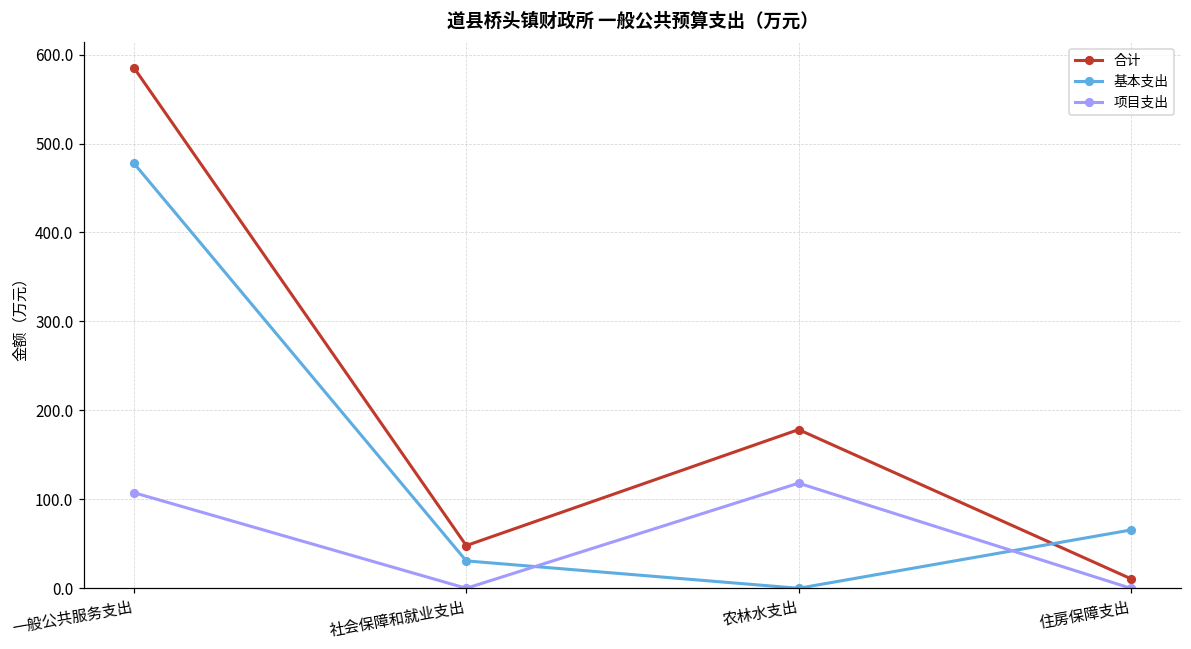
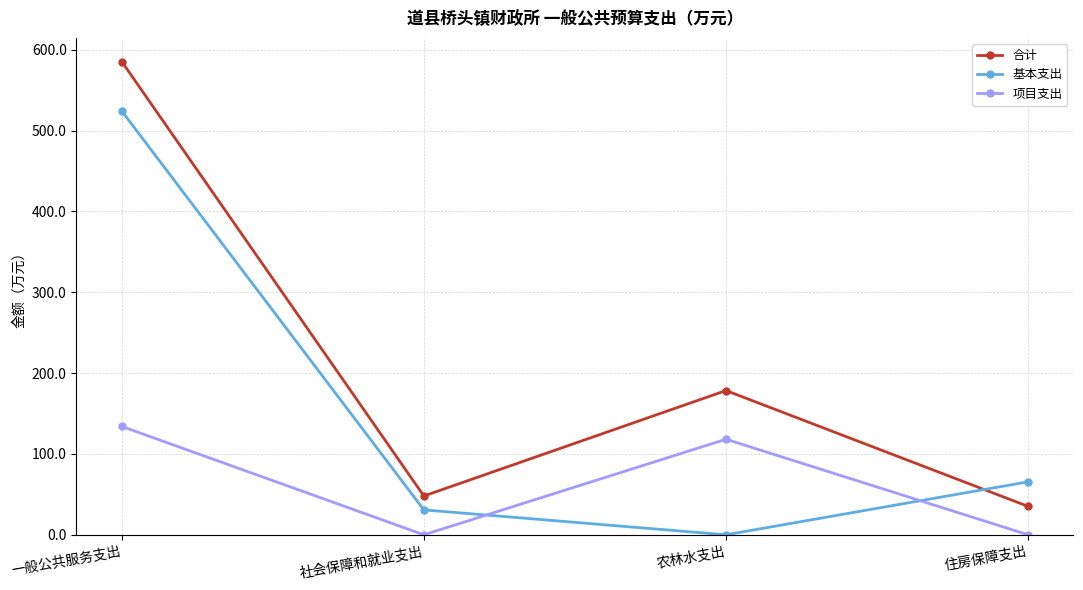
基本支出, 一般公共服务支出: 480 -> 520
项目支出, 一般公共服务支出: 110 -> 130
合计, 住房保障支出: 10 -> 40
